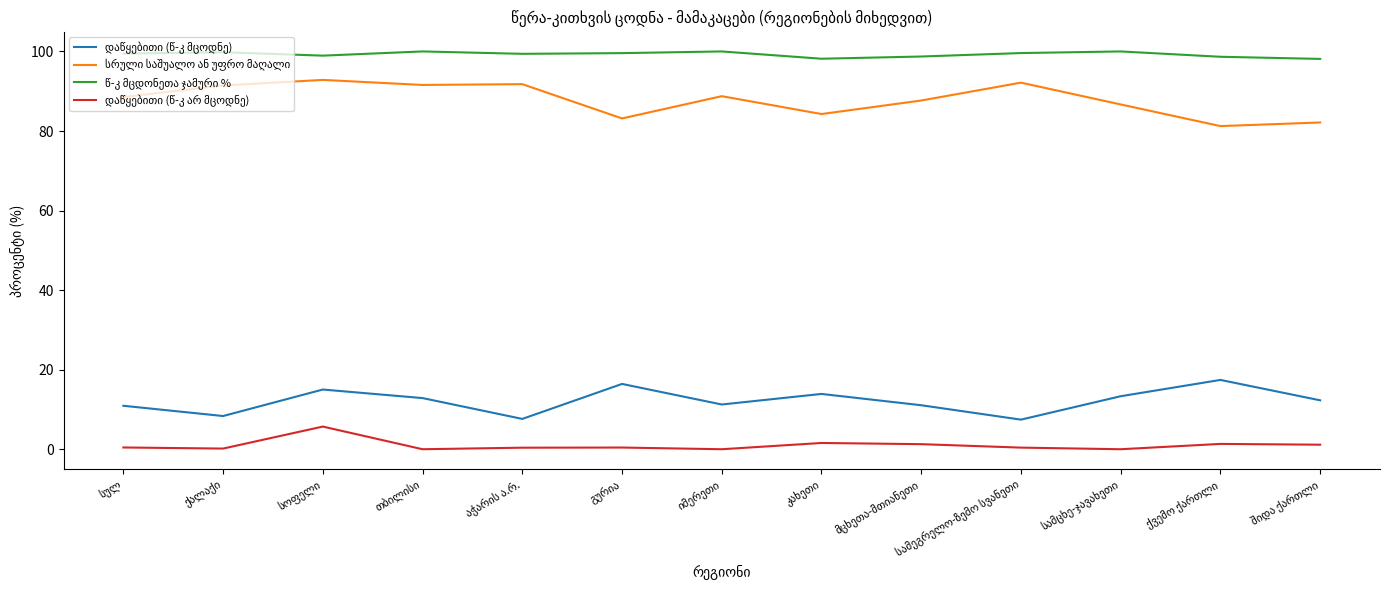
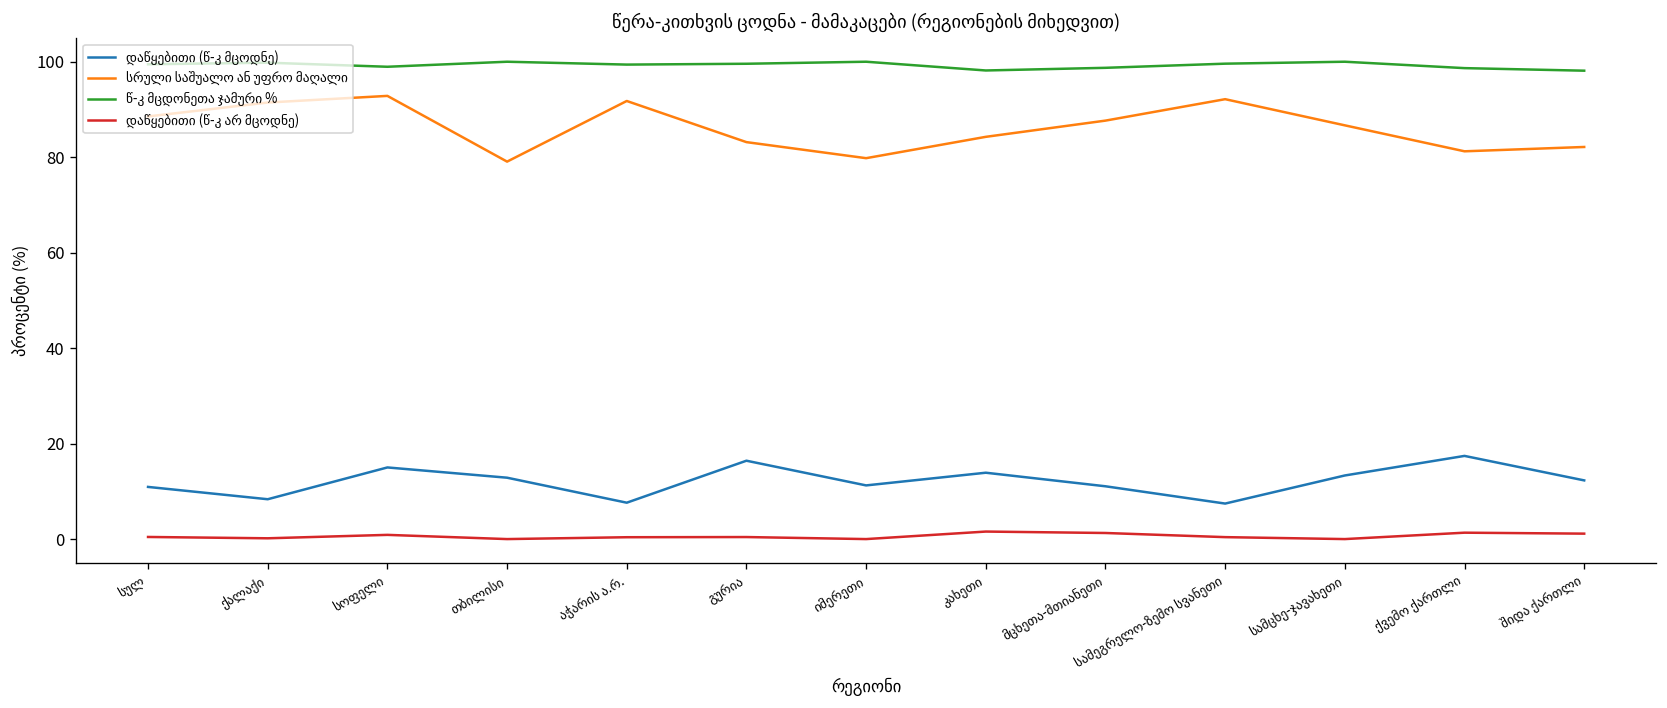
დაწყებითი (წ-კ არ მცოდნე), სოფელი: 6 -> 1
სრული საშუალო ან უფრო მაღალი, თბილისი: 92 -> 79
სრული საშუალო ან უფრო მაღალი, იმერეთი: 89 -> 80
